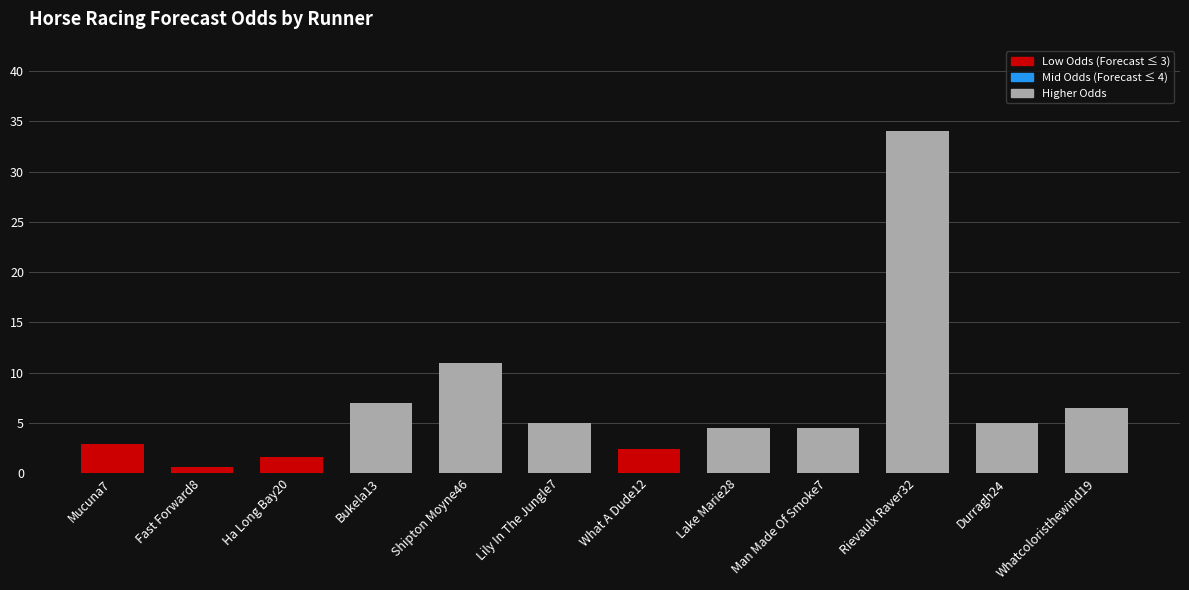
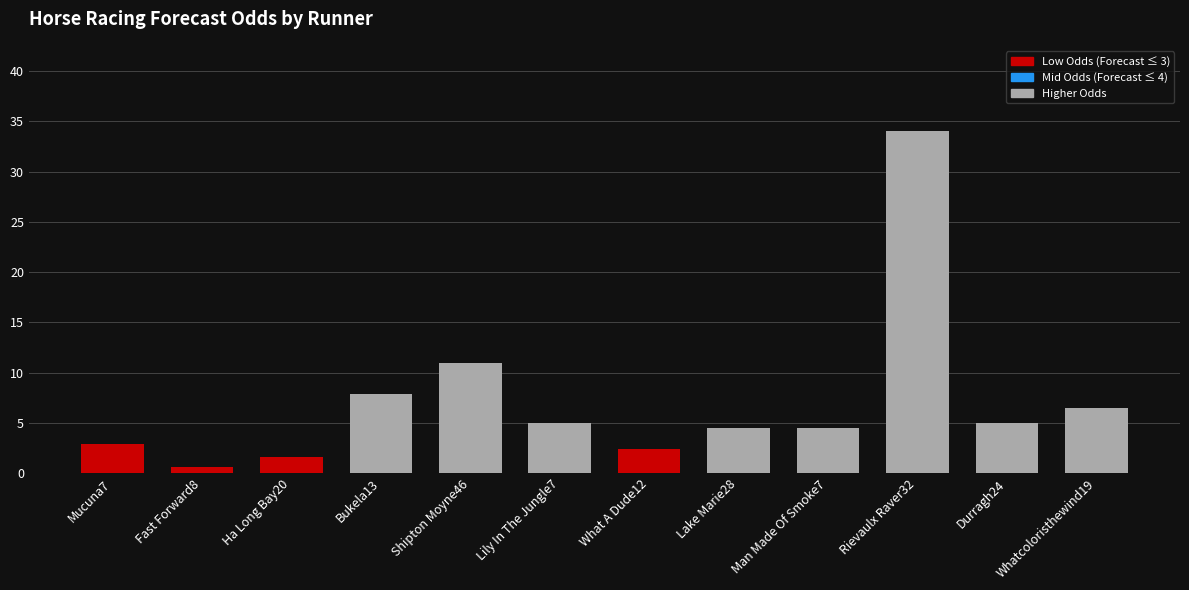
Bukela13: 7.0 -> 7.9
